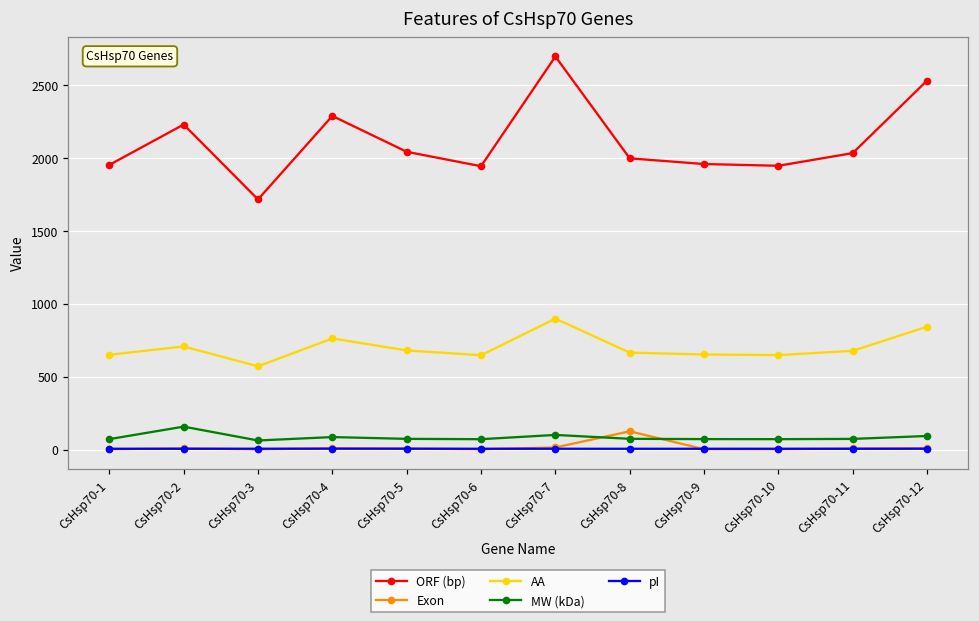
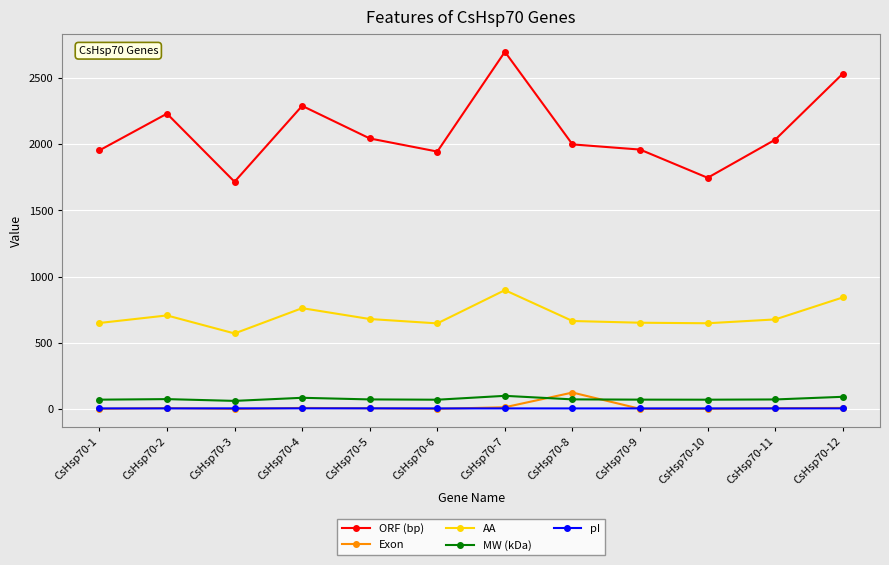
MW (kDa), CsHsp70-2: 160 -> 80
ORF (bp), CsHsp70-10: 1950 -> 1750
